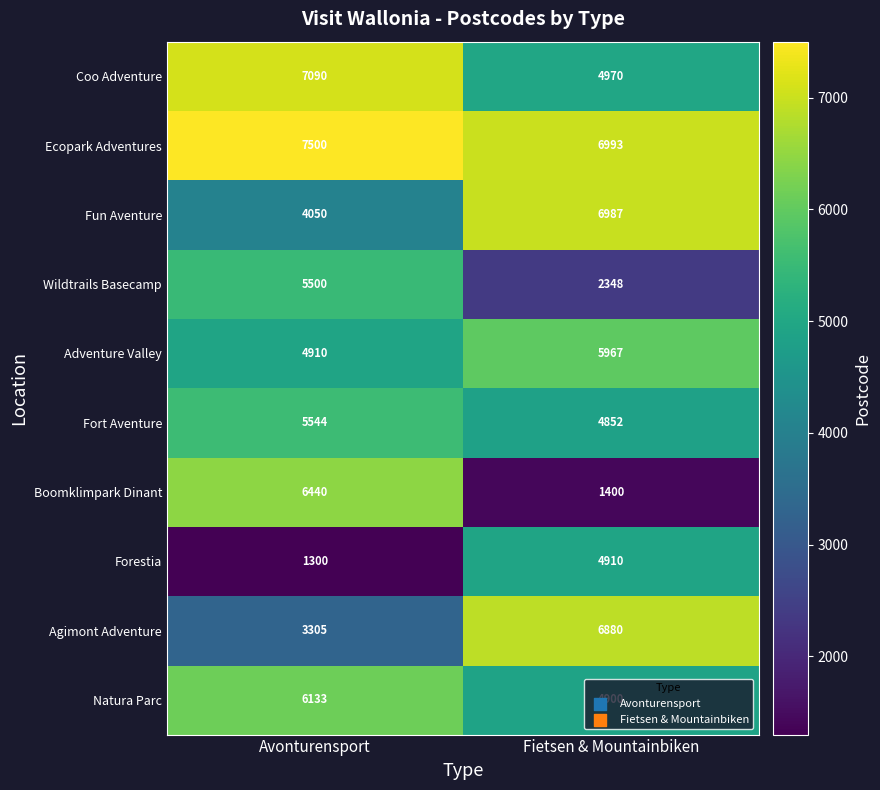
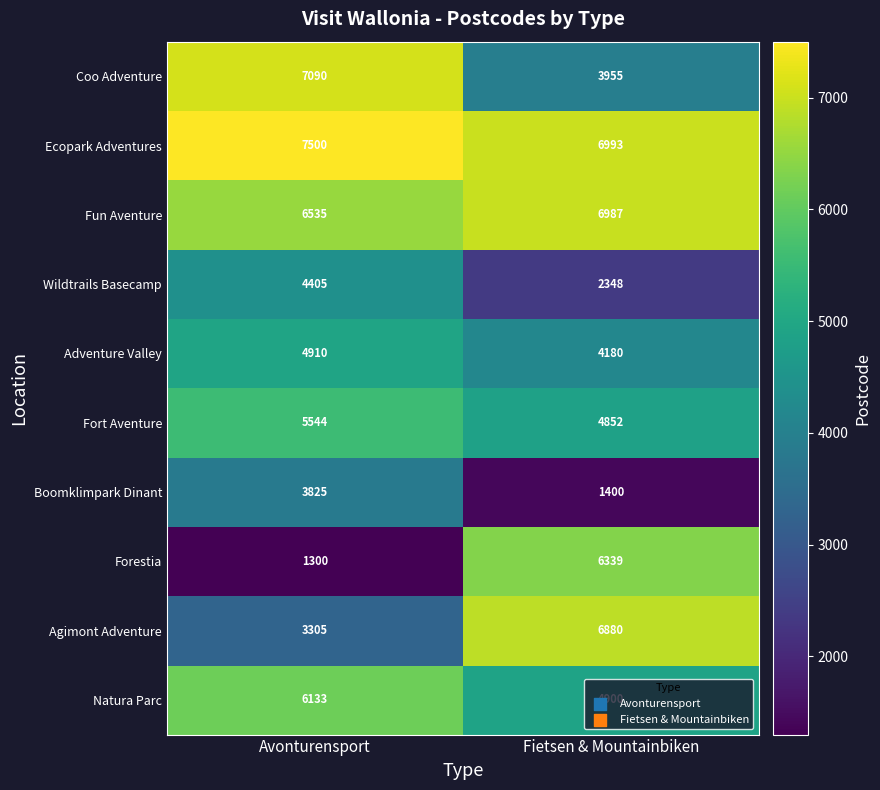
Coo Adventure, Fietsen & Mountainbiken: 4970 -> 3955
Fun Aventure, Avonturensport: 4050 -> 6535
Wildtrails Basecamp, Avonturensport: 5500 -> 4405
Adventure Valley, Fietsen & Mountainbiken: 5967 -> 4180
Boomklimpark Dinant, Avonturensport: 6440 -> 3825
Forestia, Fietsen & Mountainbiken: 4910 -> 6339
